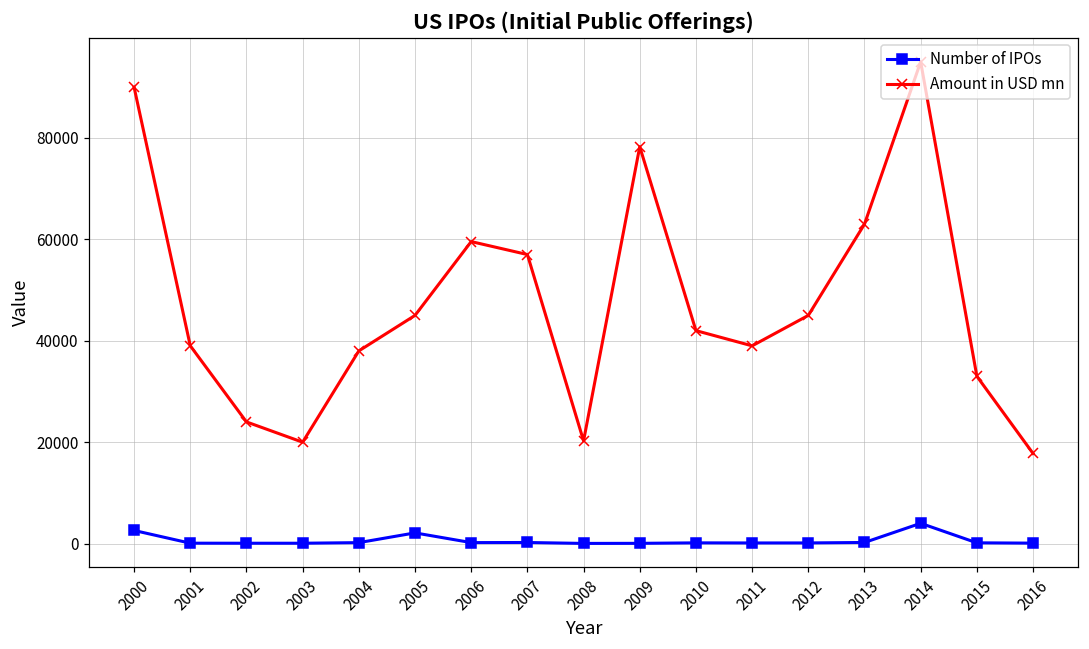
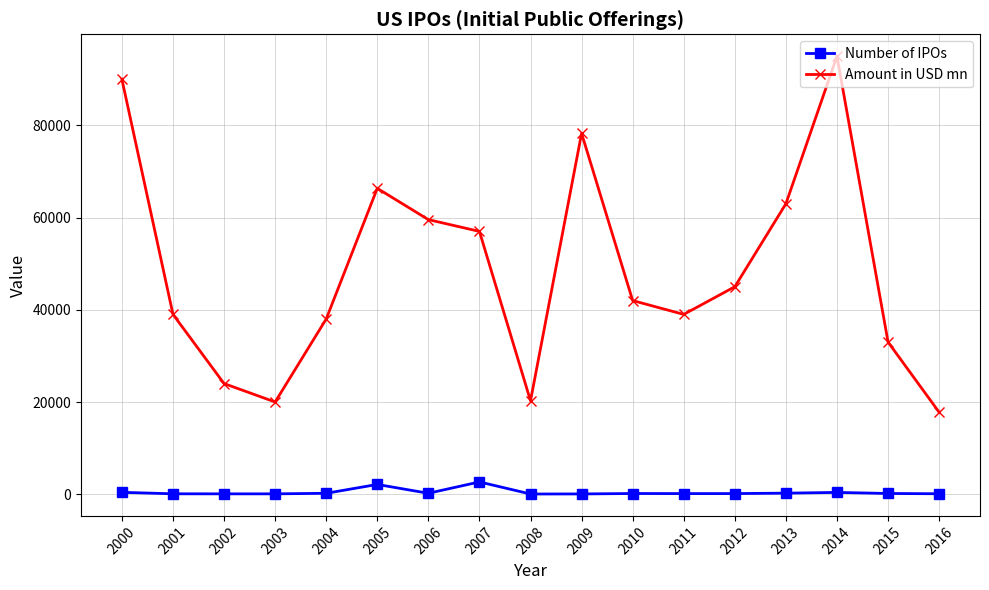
Number of IPOs, 2000: 3000 -> 0
Amount in USD mn, 2005: 45000 -> 66000
Number of IPOs, 2007: 0 -> 3000
Number of IPOs, 2014: 4000 -> 0
